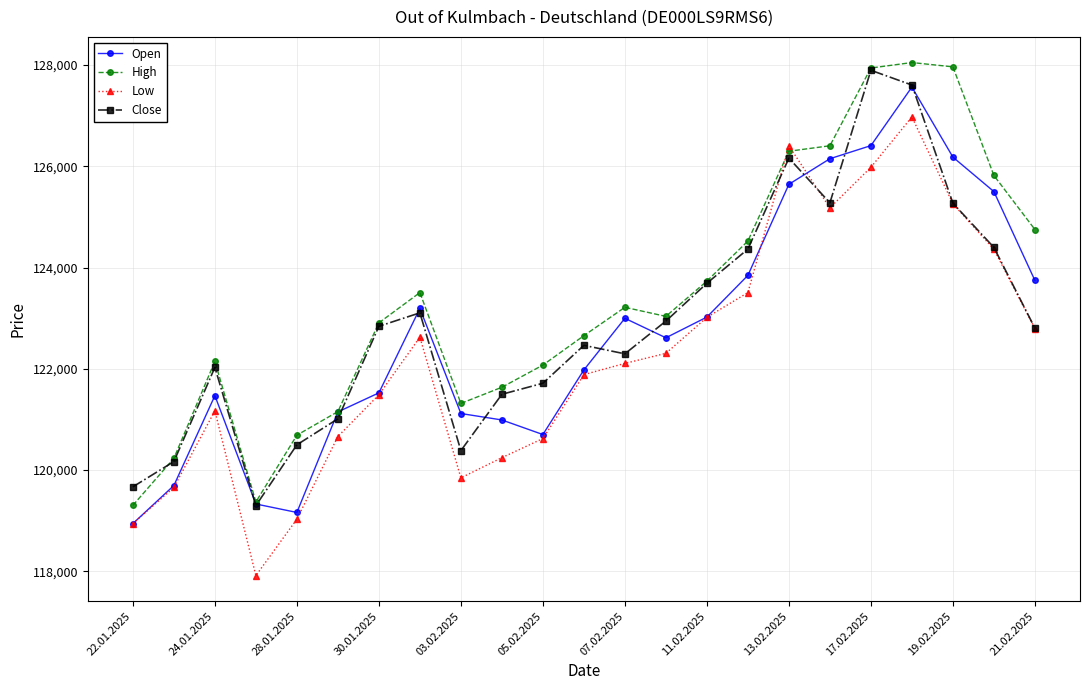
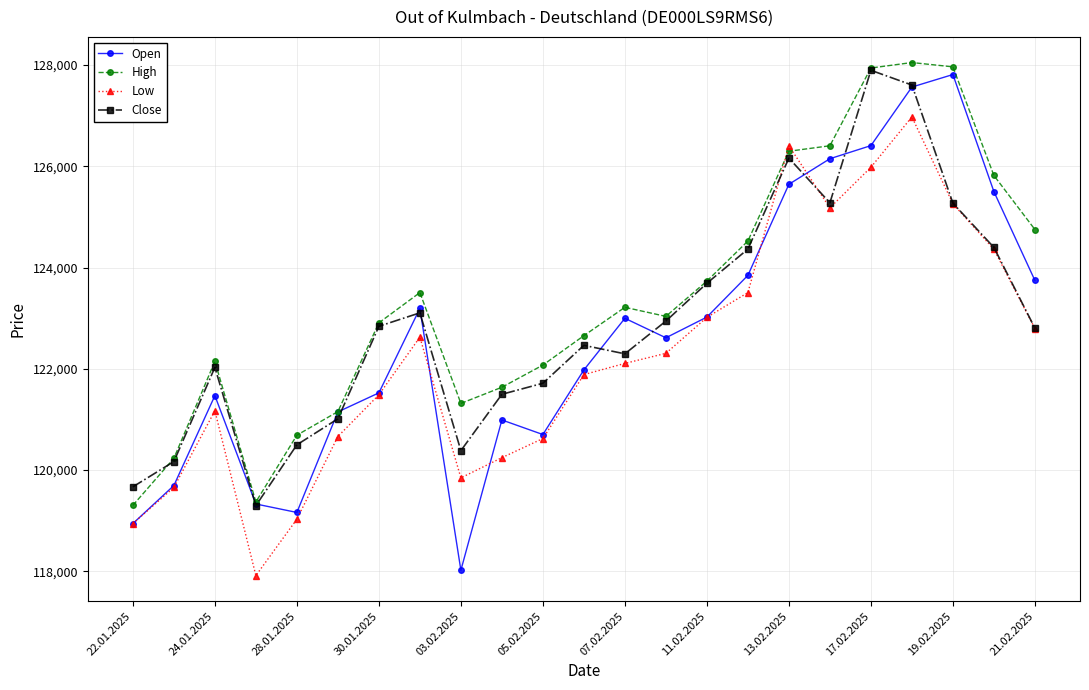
Open, 03.02.2025: 121,100 -> 118,000
Open, 19.02.2025: 126,200 -> 127,800
